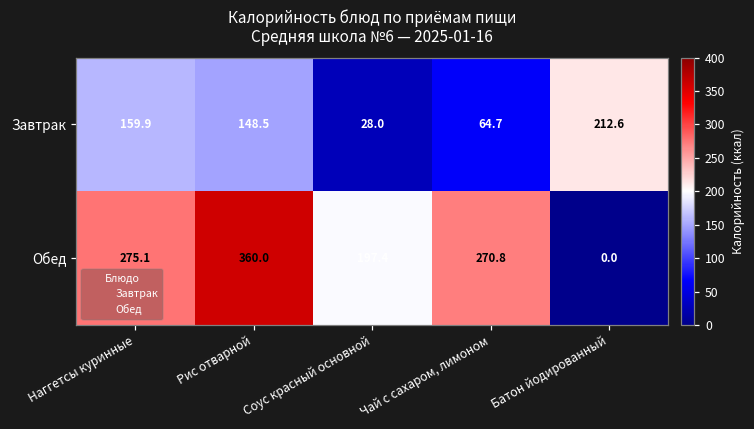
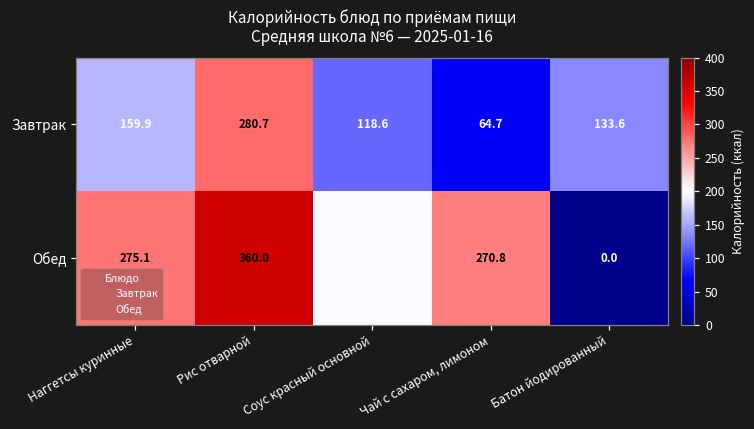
Завтрак, Рис отварной: 148.5 -> 280.7
Завтрак, Соус красный основной: 28.0 -> 118.6
Завтрак, Батон йодированный: 212.6 -> 133.6
